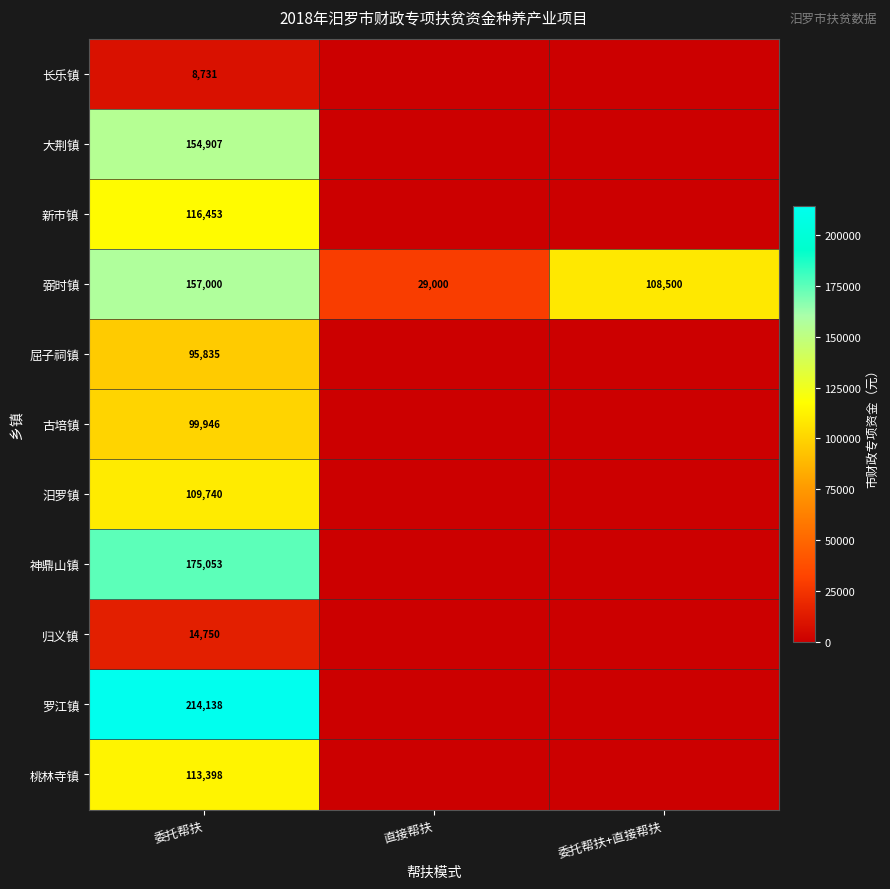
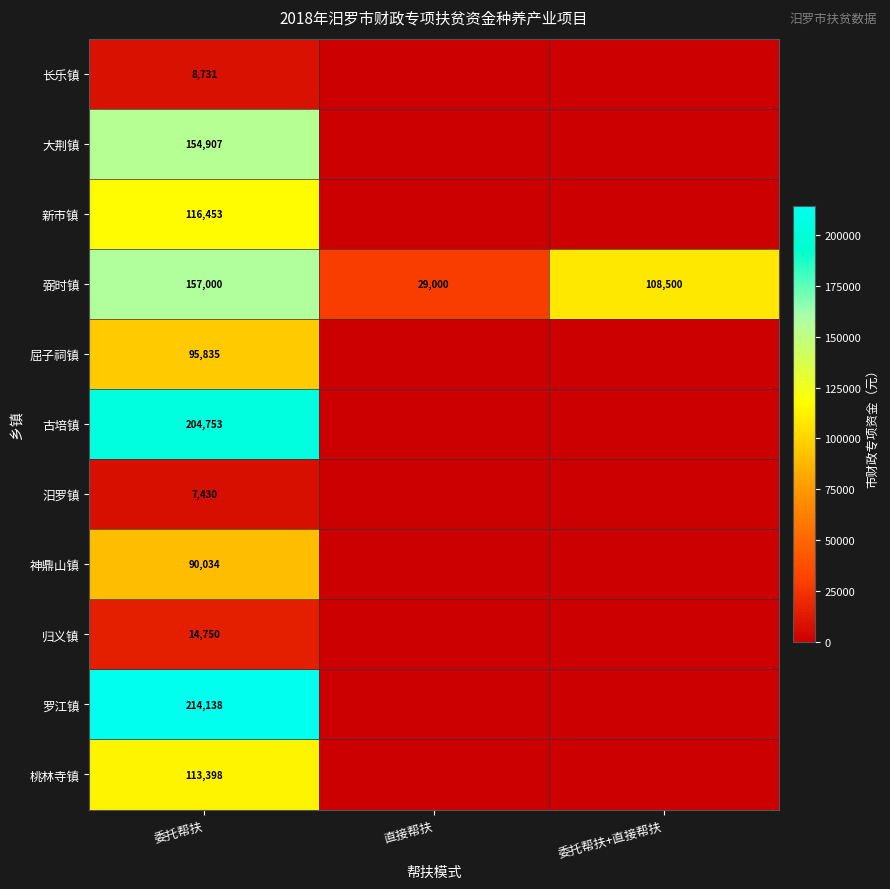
古培镇, 委托帮扶: 99,946 -> 204,753
汨罗镇, 委托帮扶: 109,740 -> 7,430
神鼎山镇, 委托帮扶: 175,053 -> 90,034
